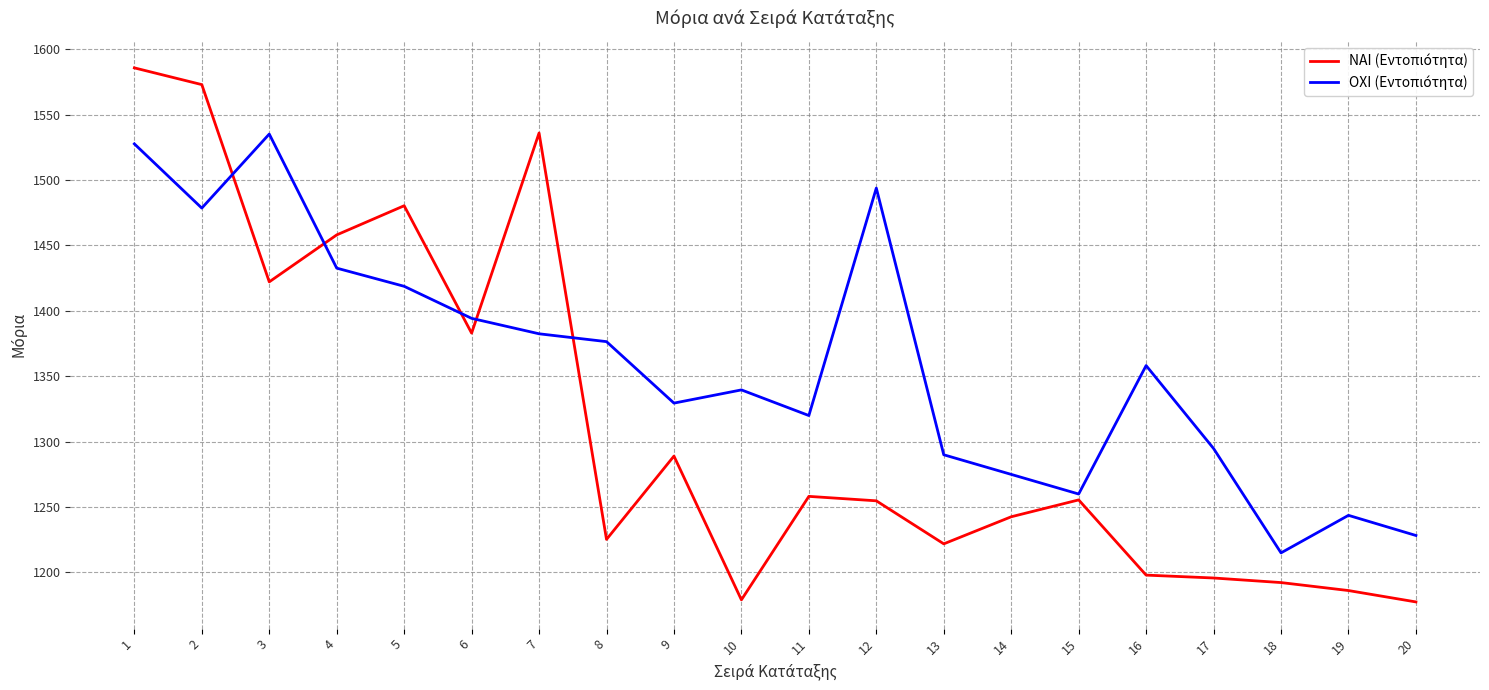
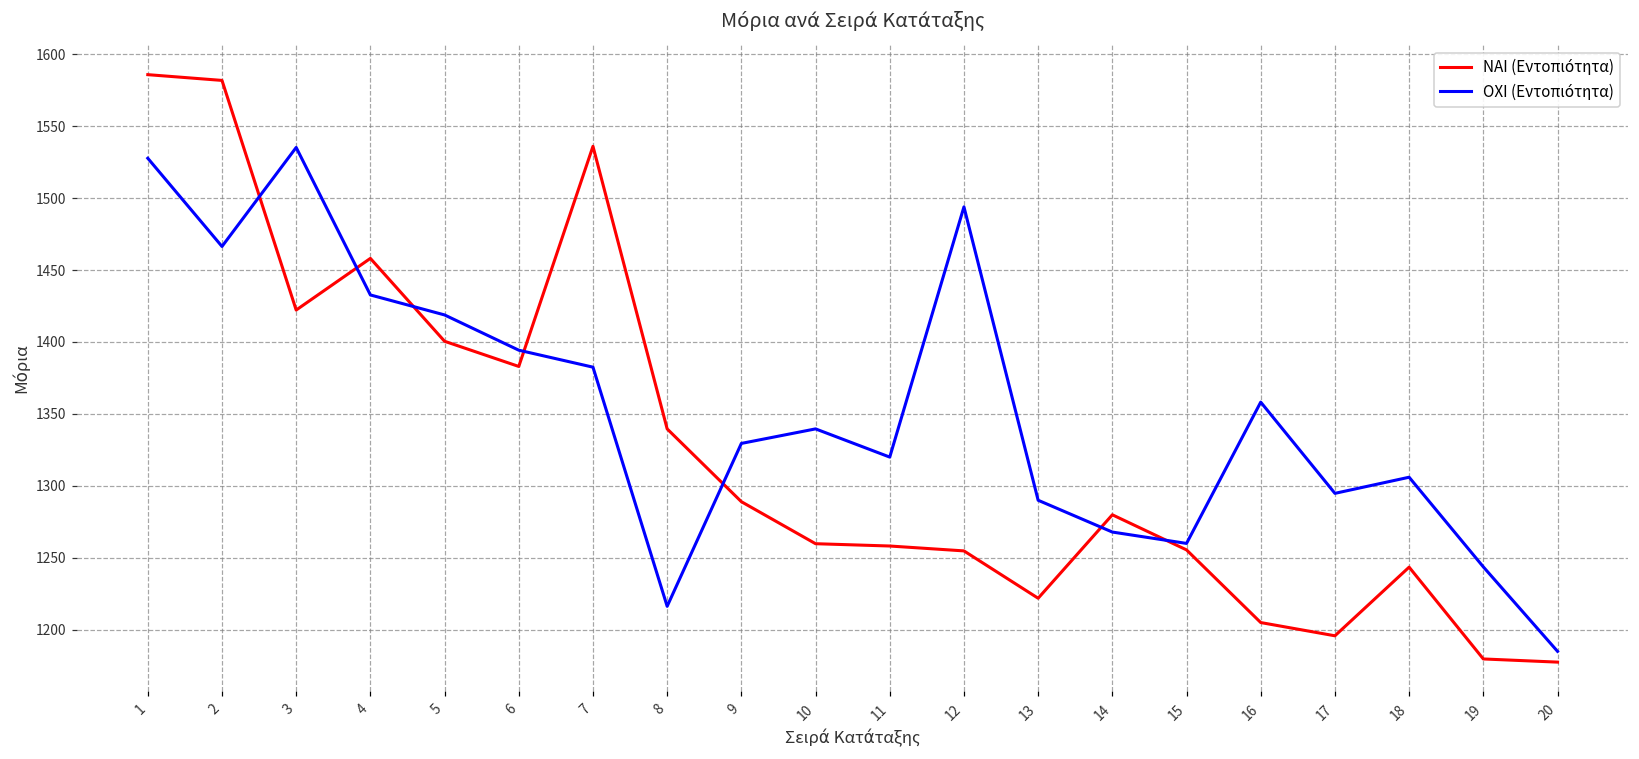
ΝΑΙ (Εντοπιότητα), 2: 1573 -> 1582
ΟΧΙ (Εντοπιότητα), 2: 1479 -> 1466
ΝΑΙ (Εντοπιότητα), 5: 1480 -> 1401
ΝΑΙ (Εντοπιότητα), 8: 1225 -> 1340
ΟΧΙ (Εντοπιότητα), 8: 1377 -> 1216
ΝΑΙ (Εντοπιότητα), 10: 1179 -> 1260
ΝΑΙ (Εντοπιότητα), 14: 1243 -> 1280
ΟΧΙ (Εντοπιότητα), 14: 1275 -> 1268
ΝΑΙ (Εντοπιότητα), 16: 1198 -> 1205
ΝΑΙ (Εντοπιότητα), 18: 1192 -> 1244
ΟΧΙ (Εντοπιότητα), 18: 1215 -> 1306
ΝΑΙ (Εντοπιότητα), 19: 1186 -> 1180
ΟΧΙ (Εντοπιότητα), 20: 1228 -> 1185
